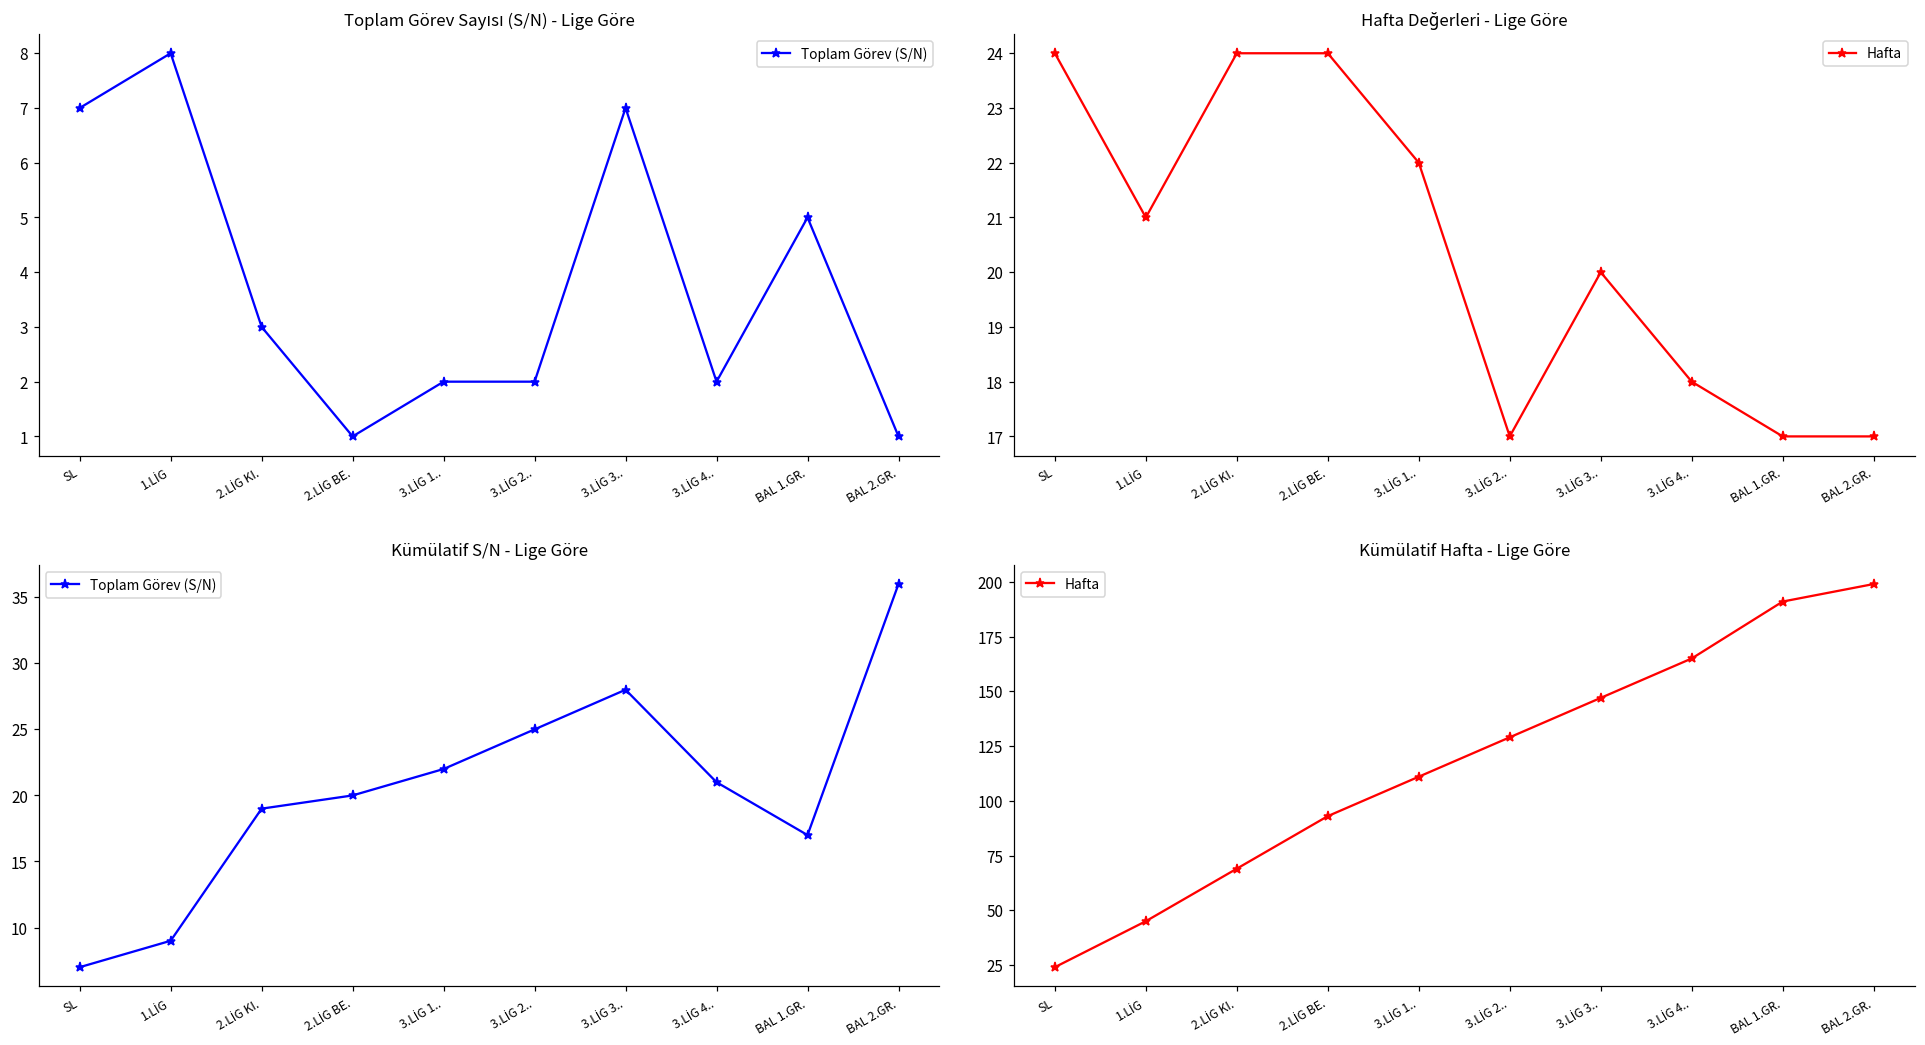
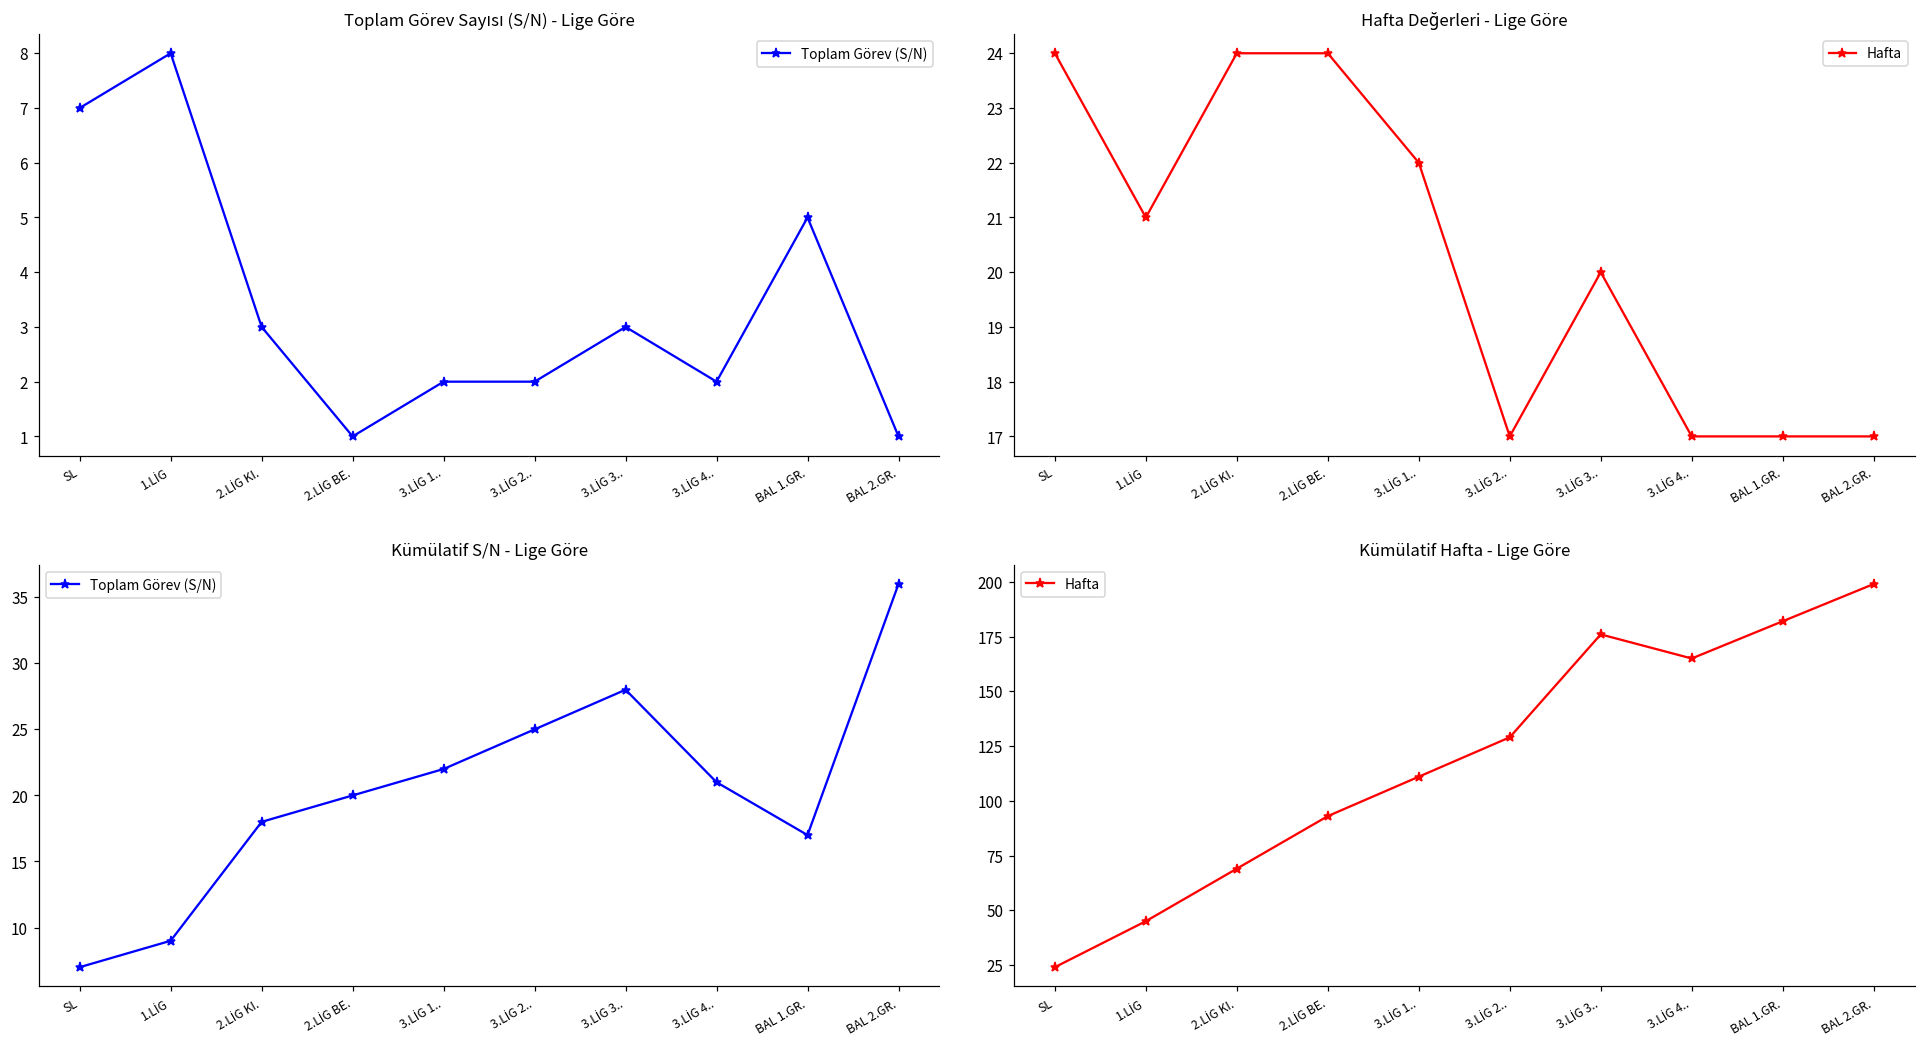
Toplam Görev Sayısı (S/N) - Lige Göre, 3.LİG 3..: 7 -> 3
Hafta Değerleri - Lige Göre, 3.LİG 4..: 18 -> 17
Kümülatif S/N - Lige Göre, 2.LİG KI.: 19 -> 18
Kümülatif Hafta - Lige Göre, 3.LİG 3..: 147 -> 176
Kümülatif Hafta - Lige Göre, BAL 1.GR.: 191 -> 182
